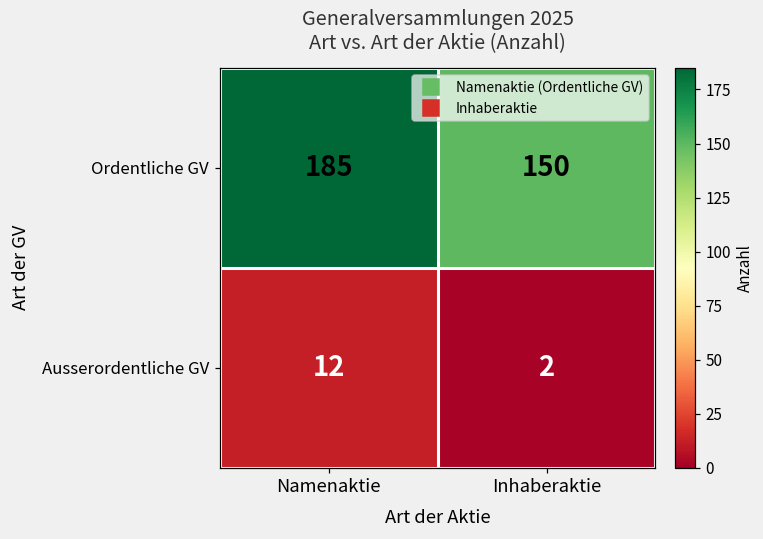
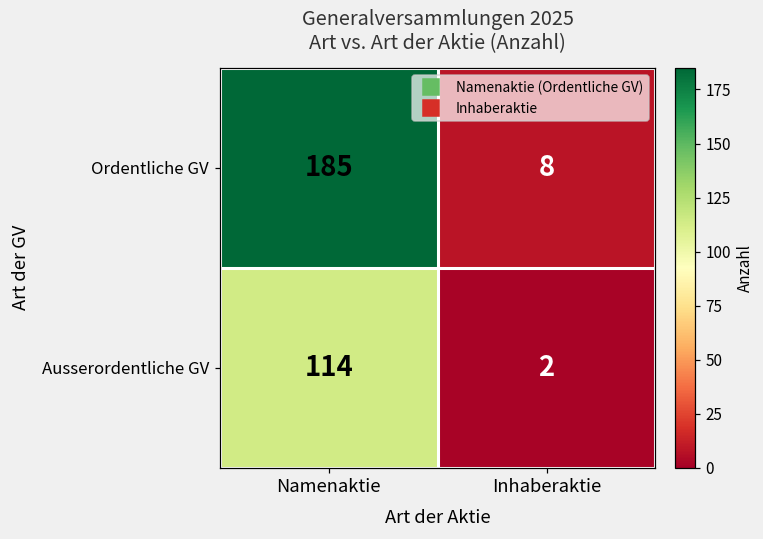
Ordentliche GV, Inhaberaktie: 150 -> 8
Ausserordentliche GV, Namenaktie: 12 -> 114
